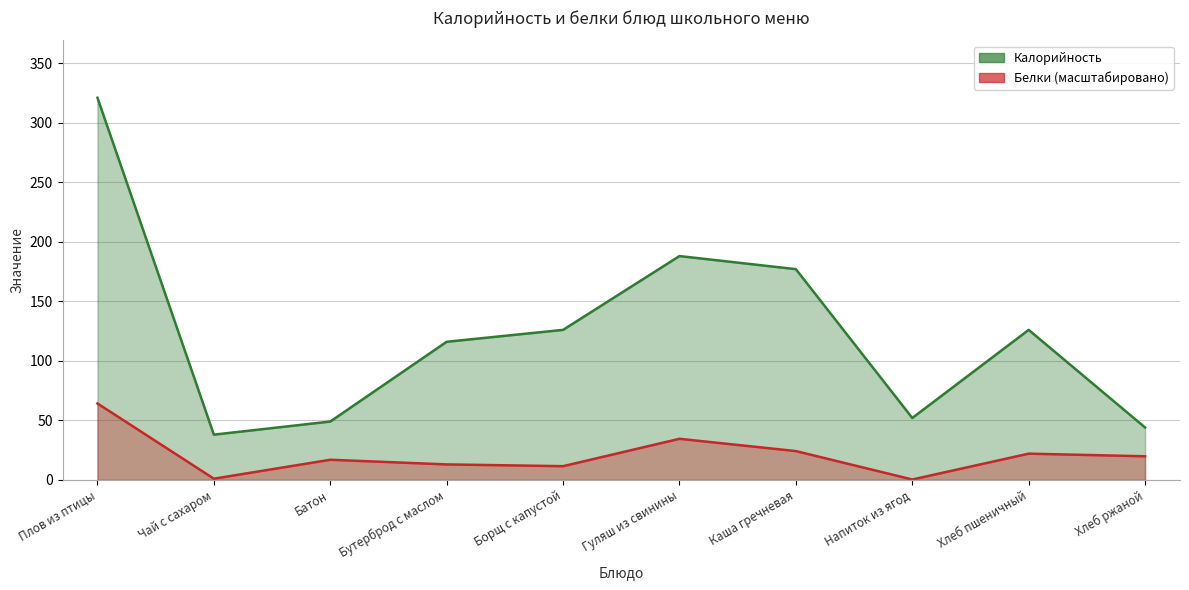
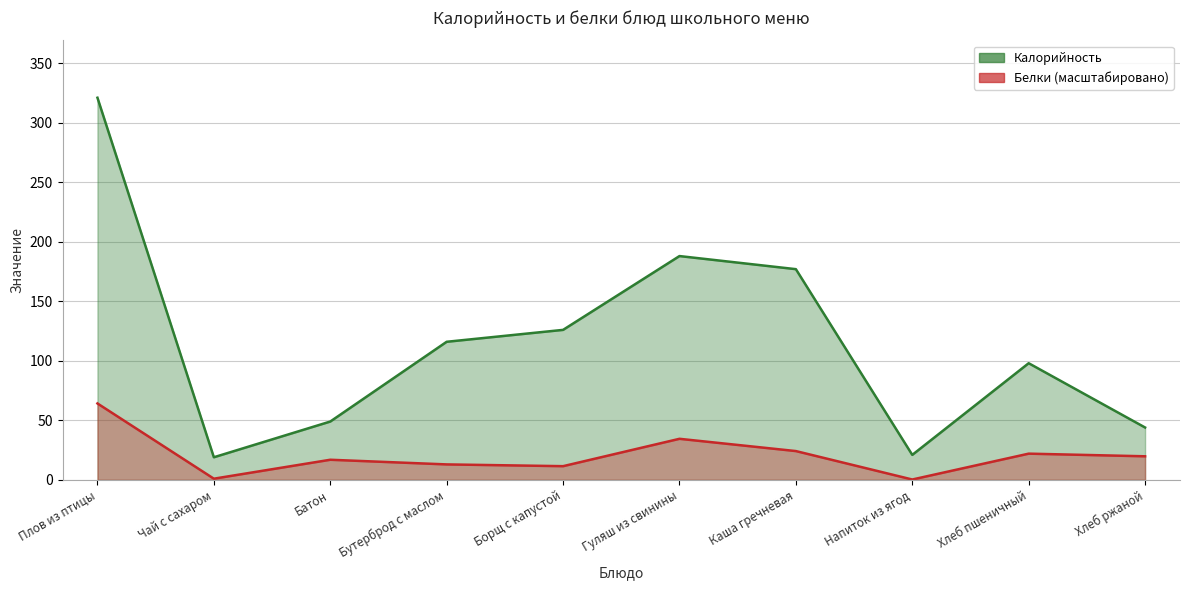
Калорийность, Чай с сахаром: 38 -> 19
Калорийность, Напиток из ягод: 52 -> 21
Калорийность, Хлеб пшеничный: 126 -> 98
